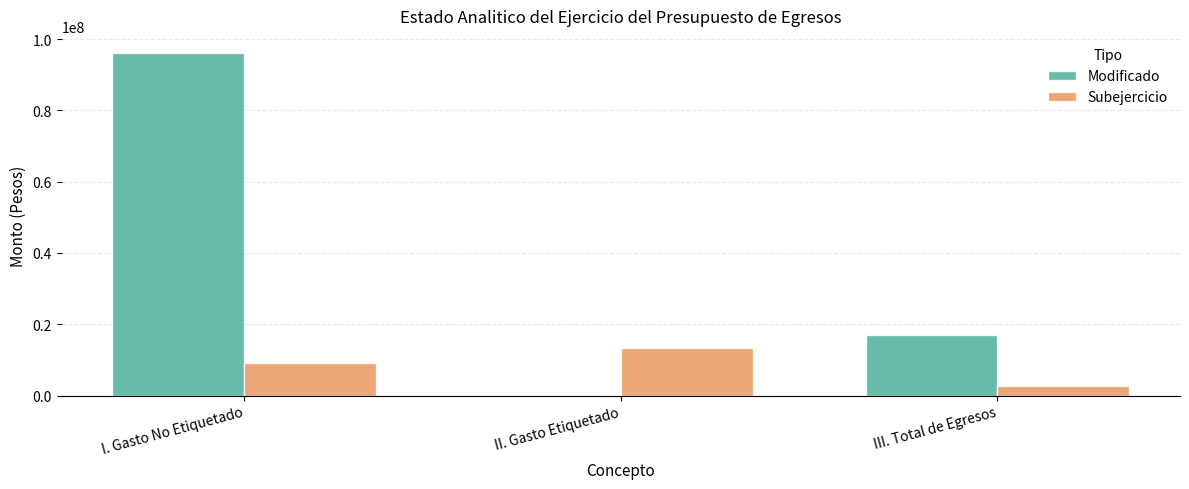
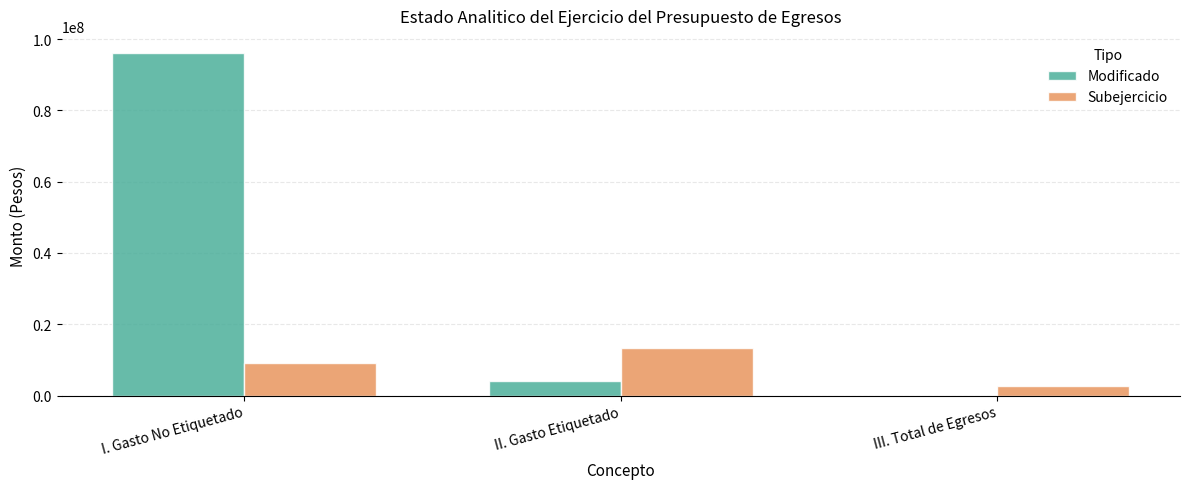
Modificado, II. Gasto Etiquetado: 0 -> 4000000
Modificado, III. Total de Egresos: 17000000 -> 0
